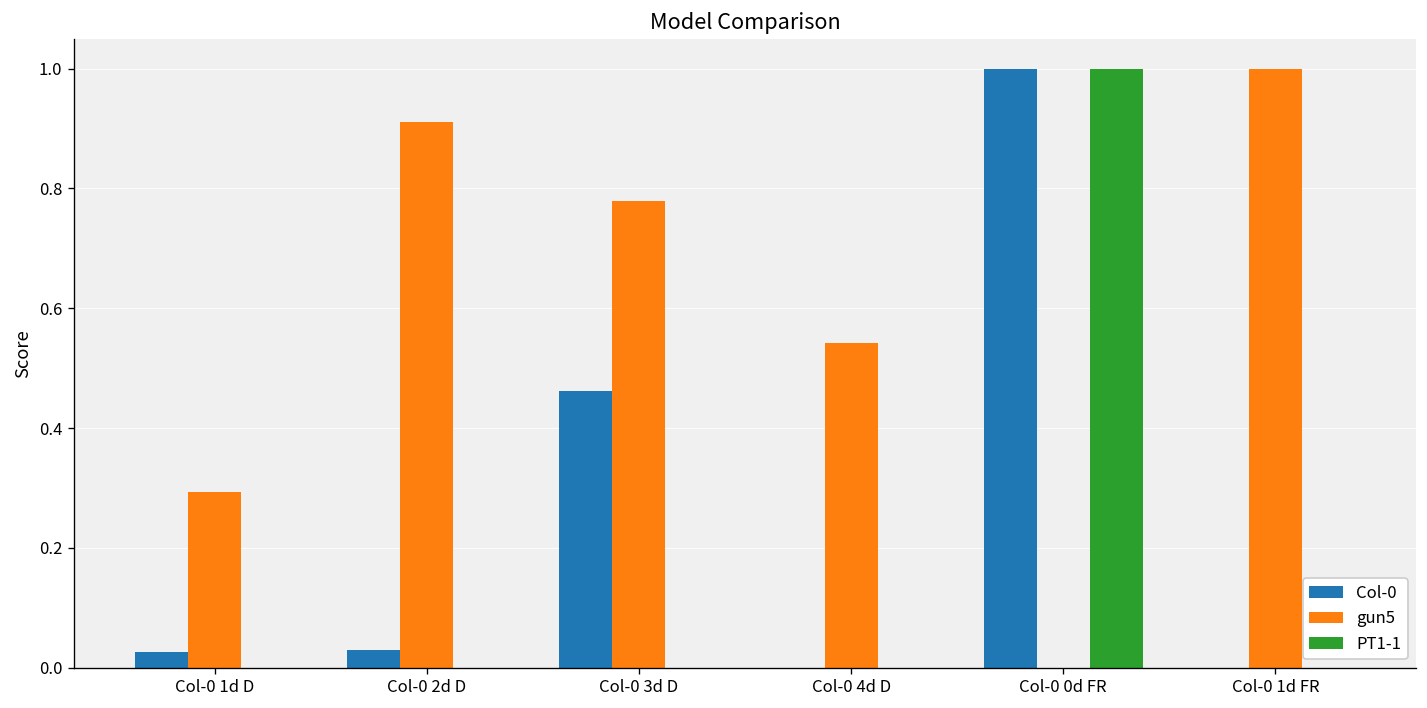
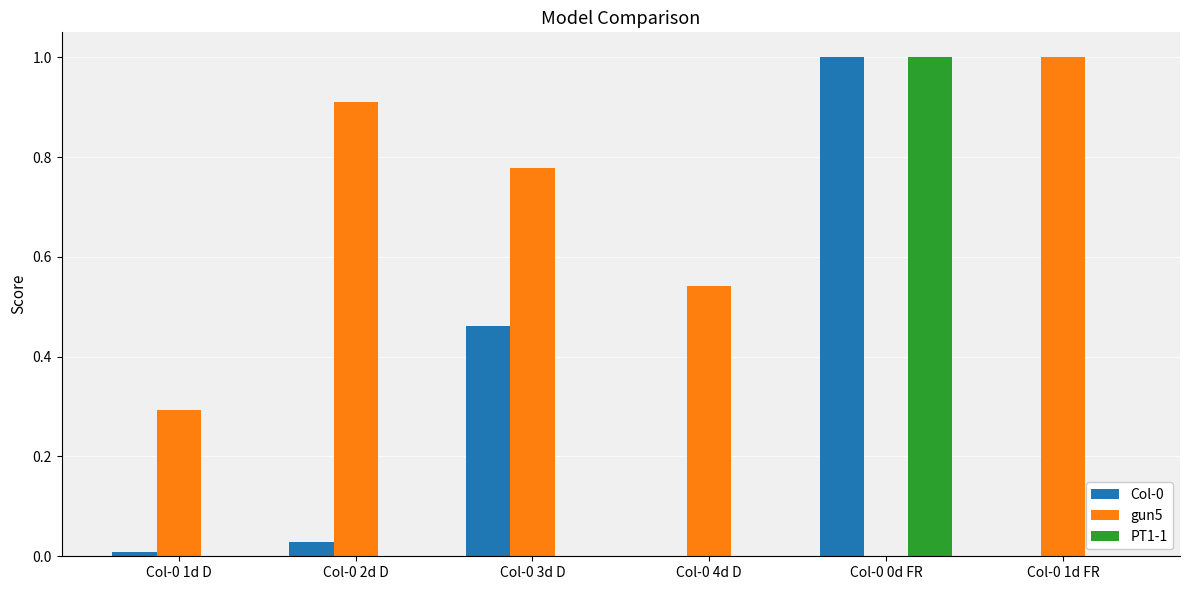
Col-0, Col-0 1d D: 0.03 -> 0.01
